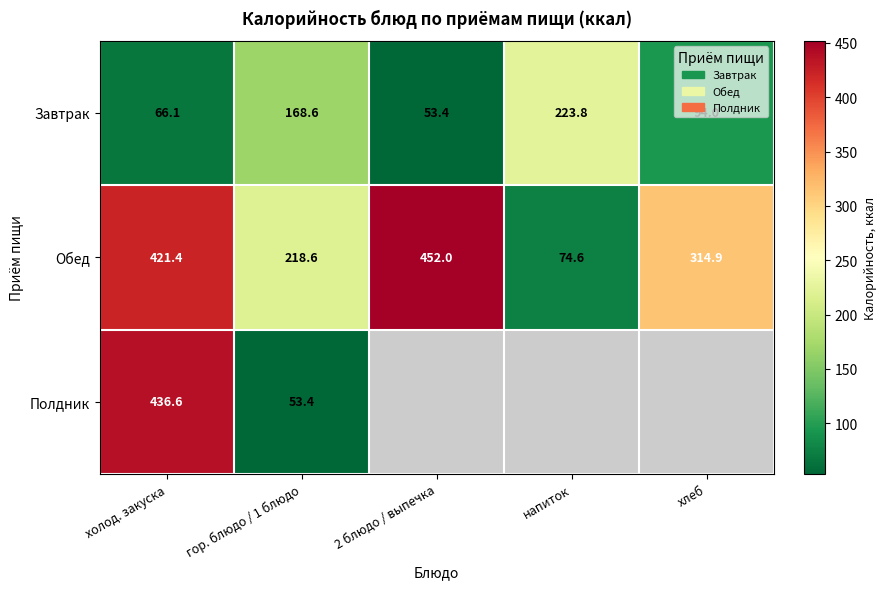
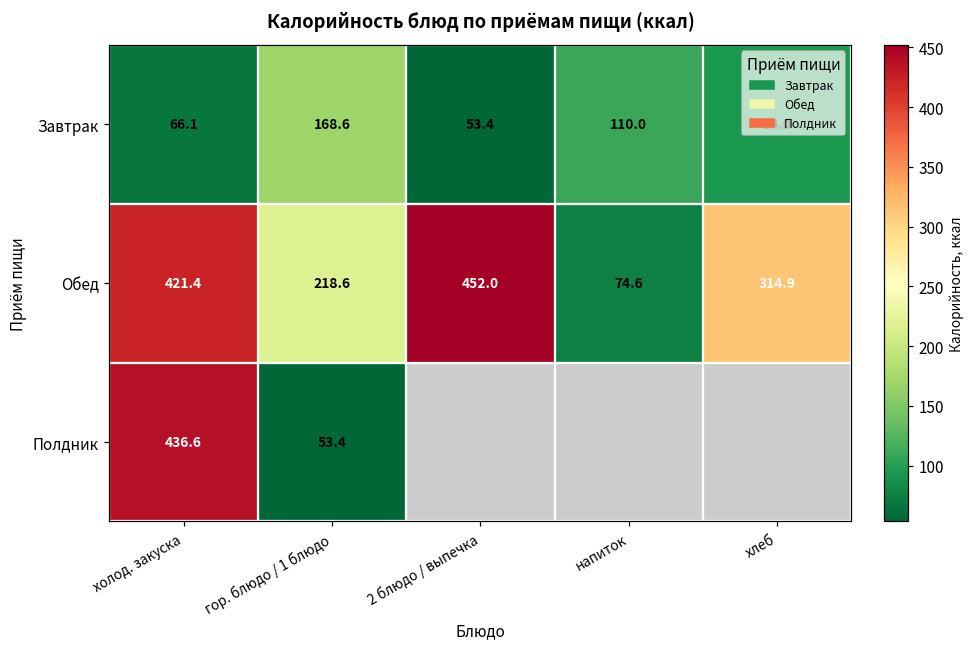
Завтрак, напиток: 223.8 -> 110.0
